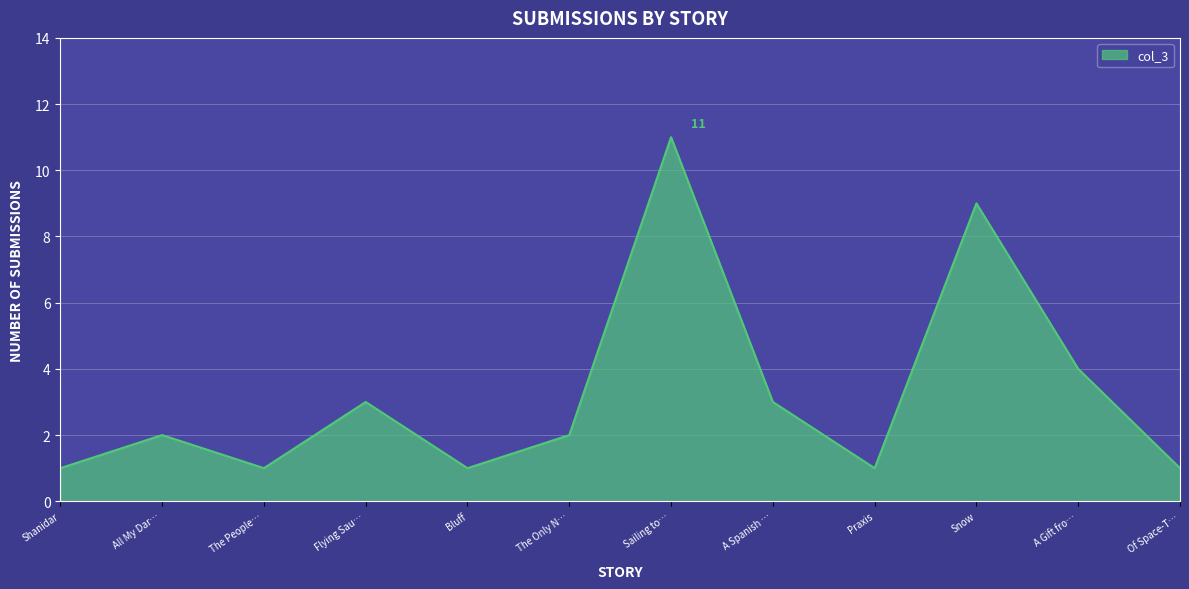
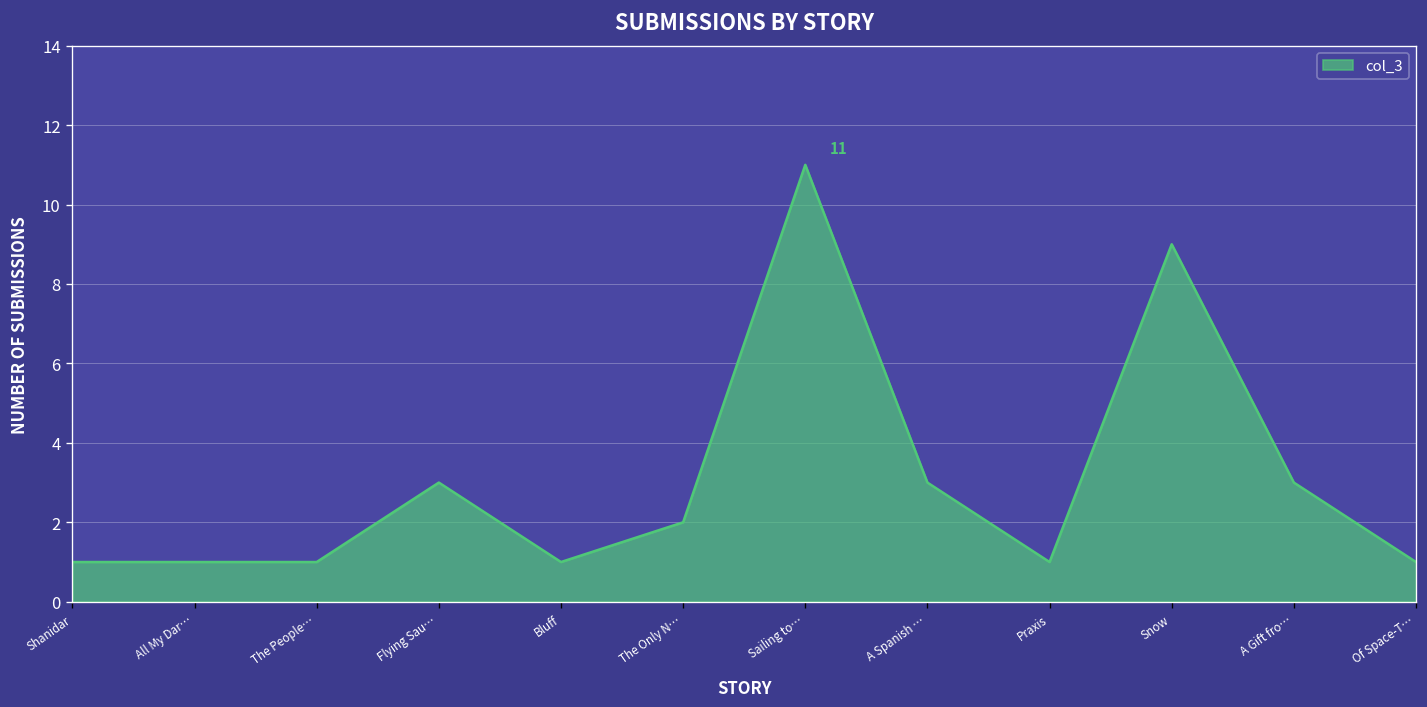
All My Dar…: 2 -> 1
A Gift fro…: 4 -> 3
